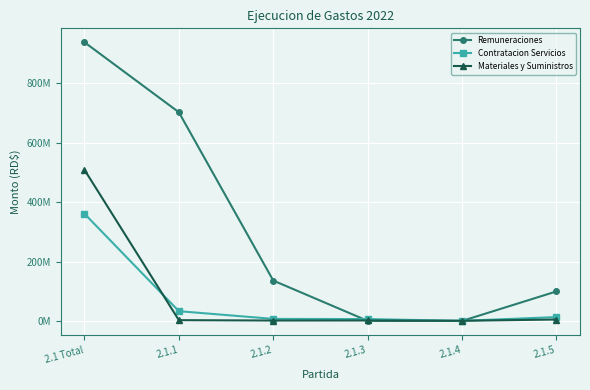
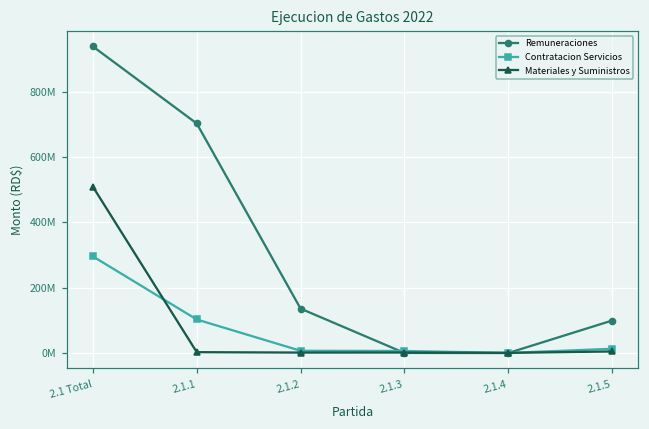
Contratacion Servicios, 2.1 Total: 360000000 -> 300000000
Contratacion Servicios, 2.1.1: 30000000 -> 100000000
